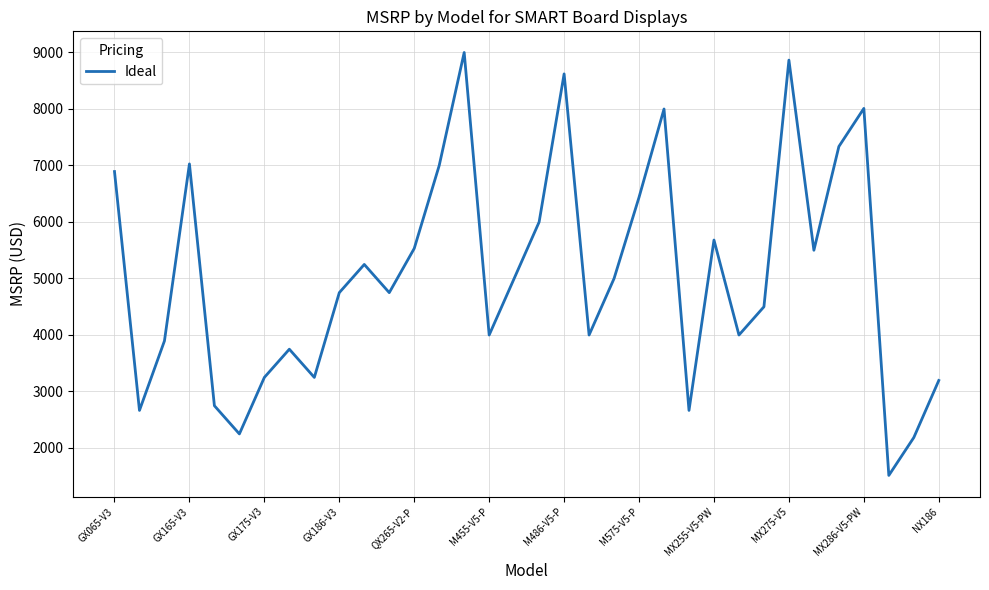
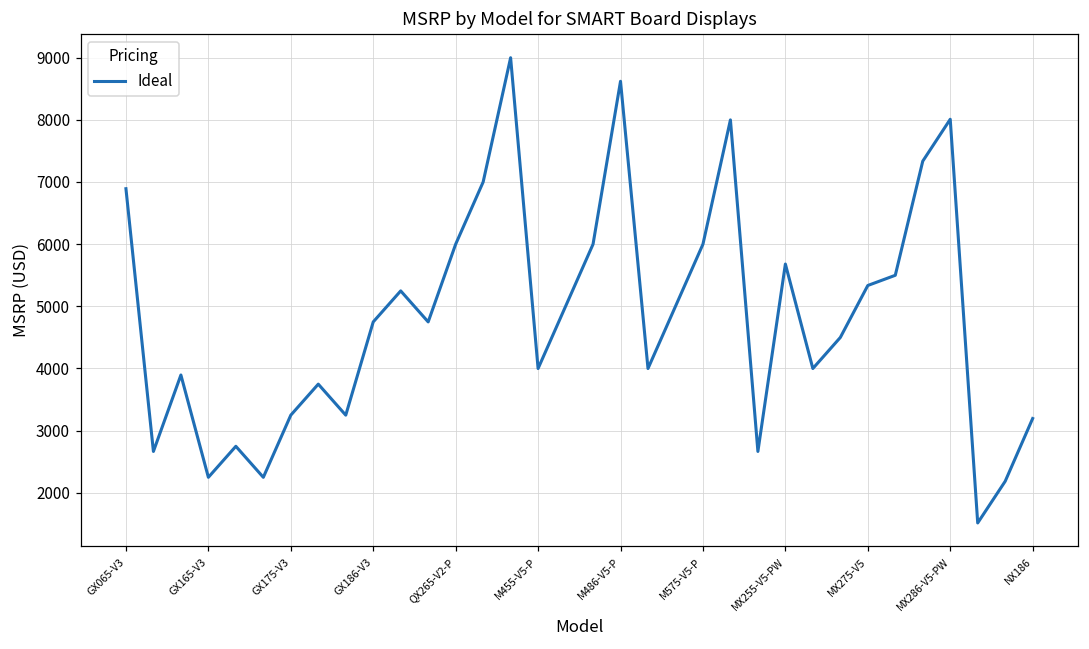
GX165-V3: 7000 -> 2200
QX265-V2-P: 5500 -> 6000
M575-V5-P: 6400 -> 6000
MX275-V5: 8900 -> 5300
